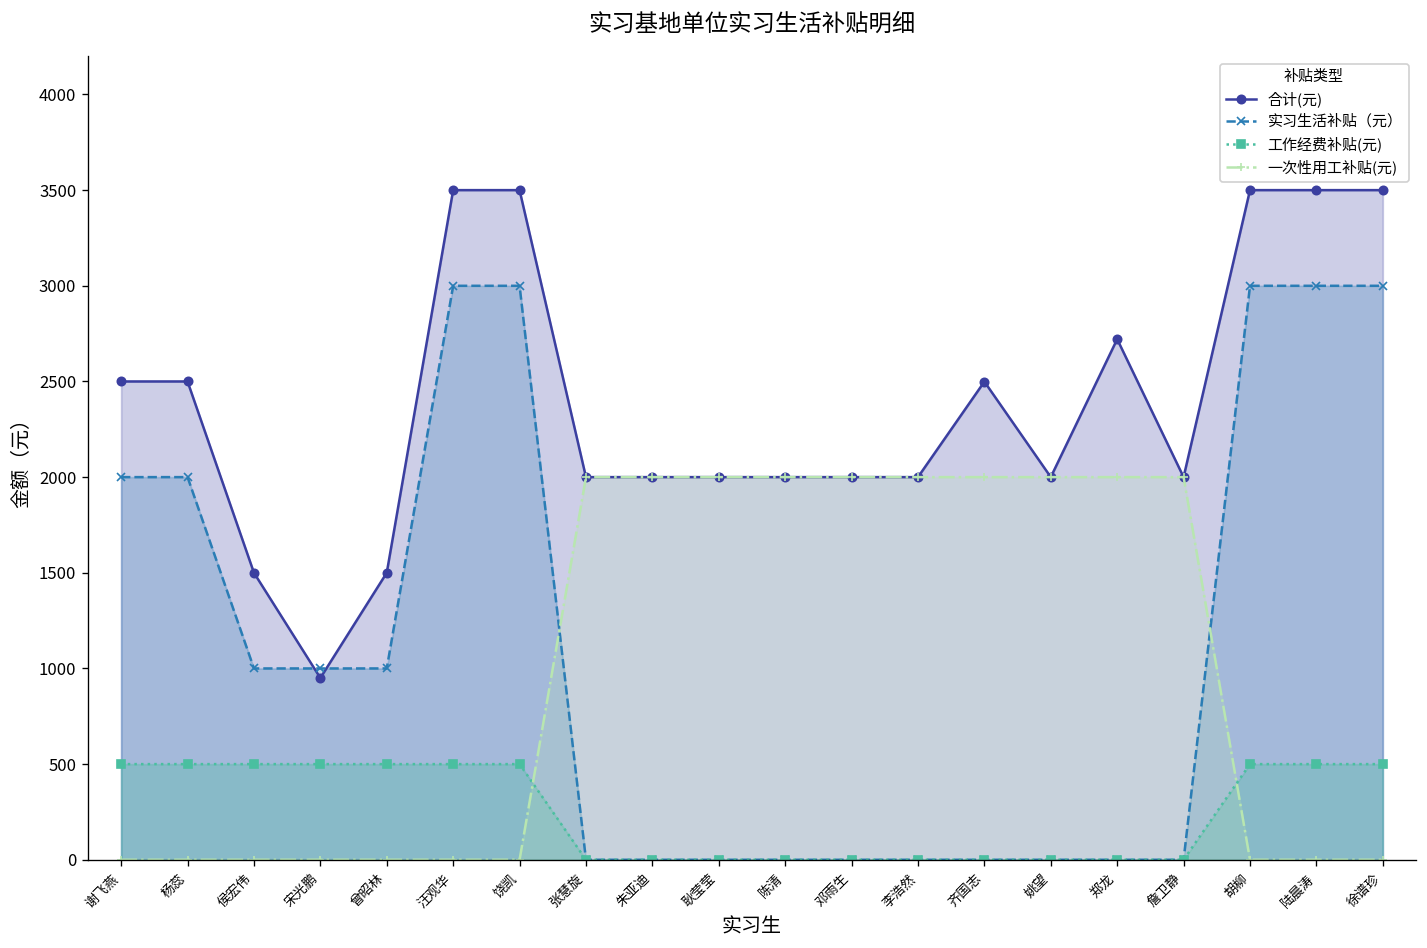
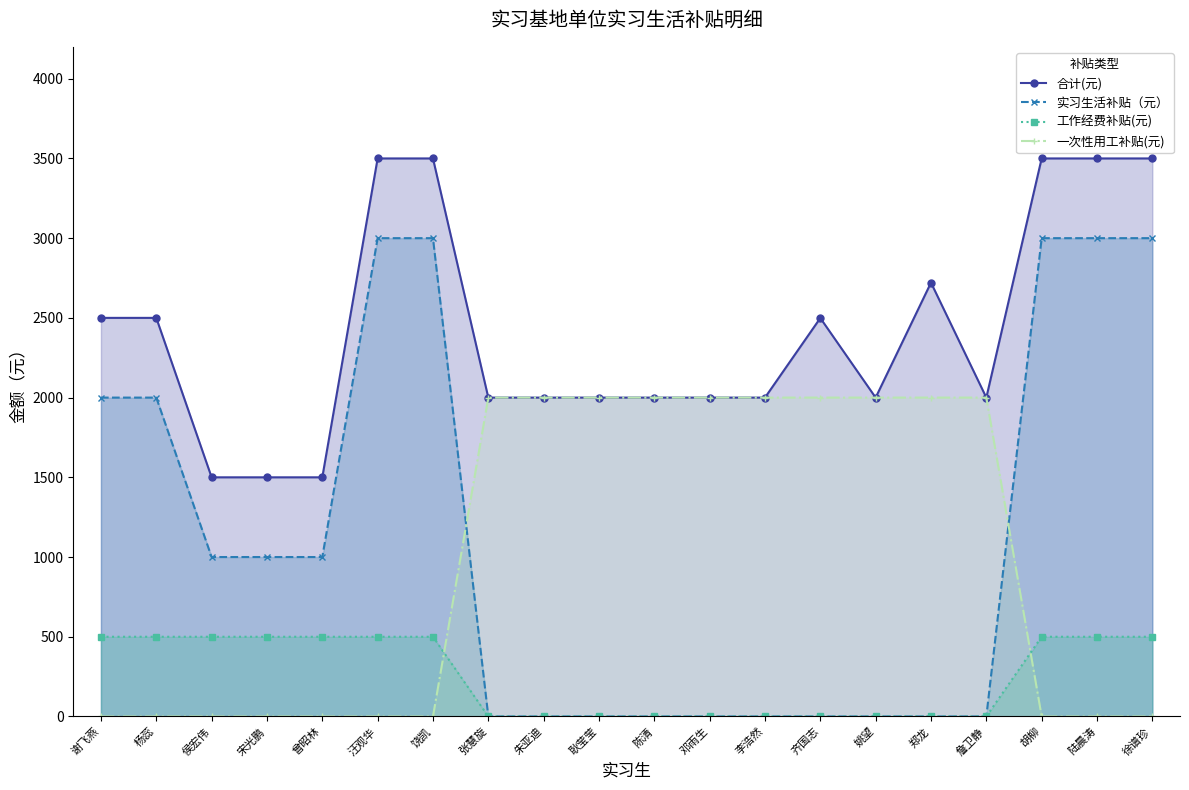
合计(元), 宋光鹏: 950 -> 1500
